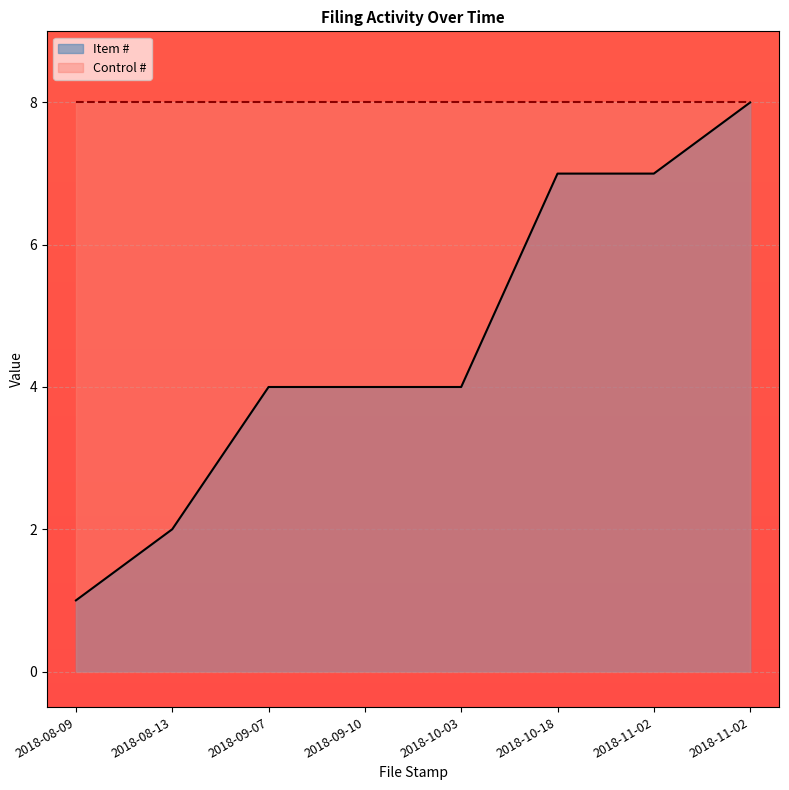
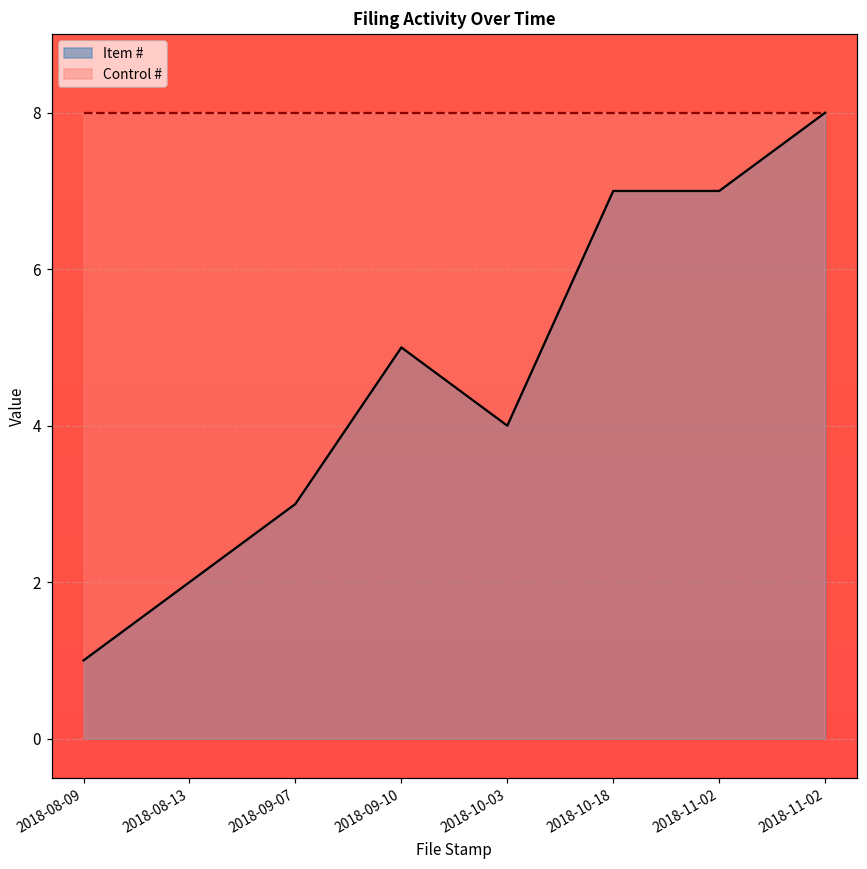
Item #, 2018-09-07: 4 -> 3
Item #, 2018-09-10: 4 -> 5
